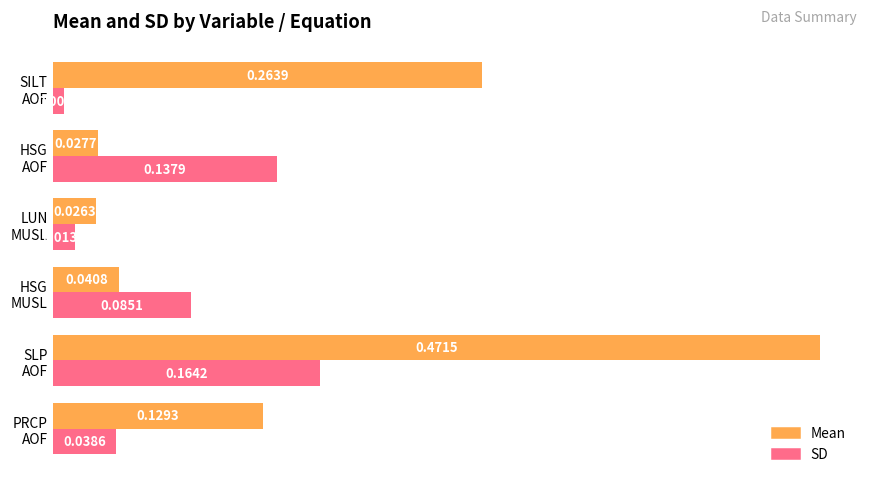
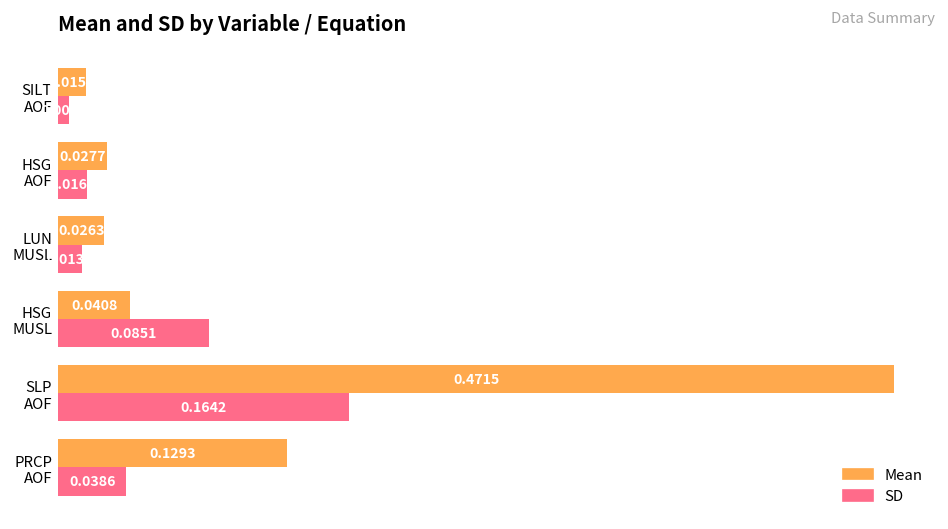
Mean, SILT AOF: 0.2639 -> 0.0156
SD, HSG AOF: 0.1379 -> 0.0167
